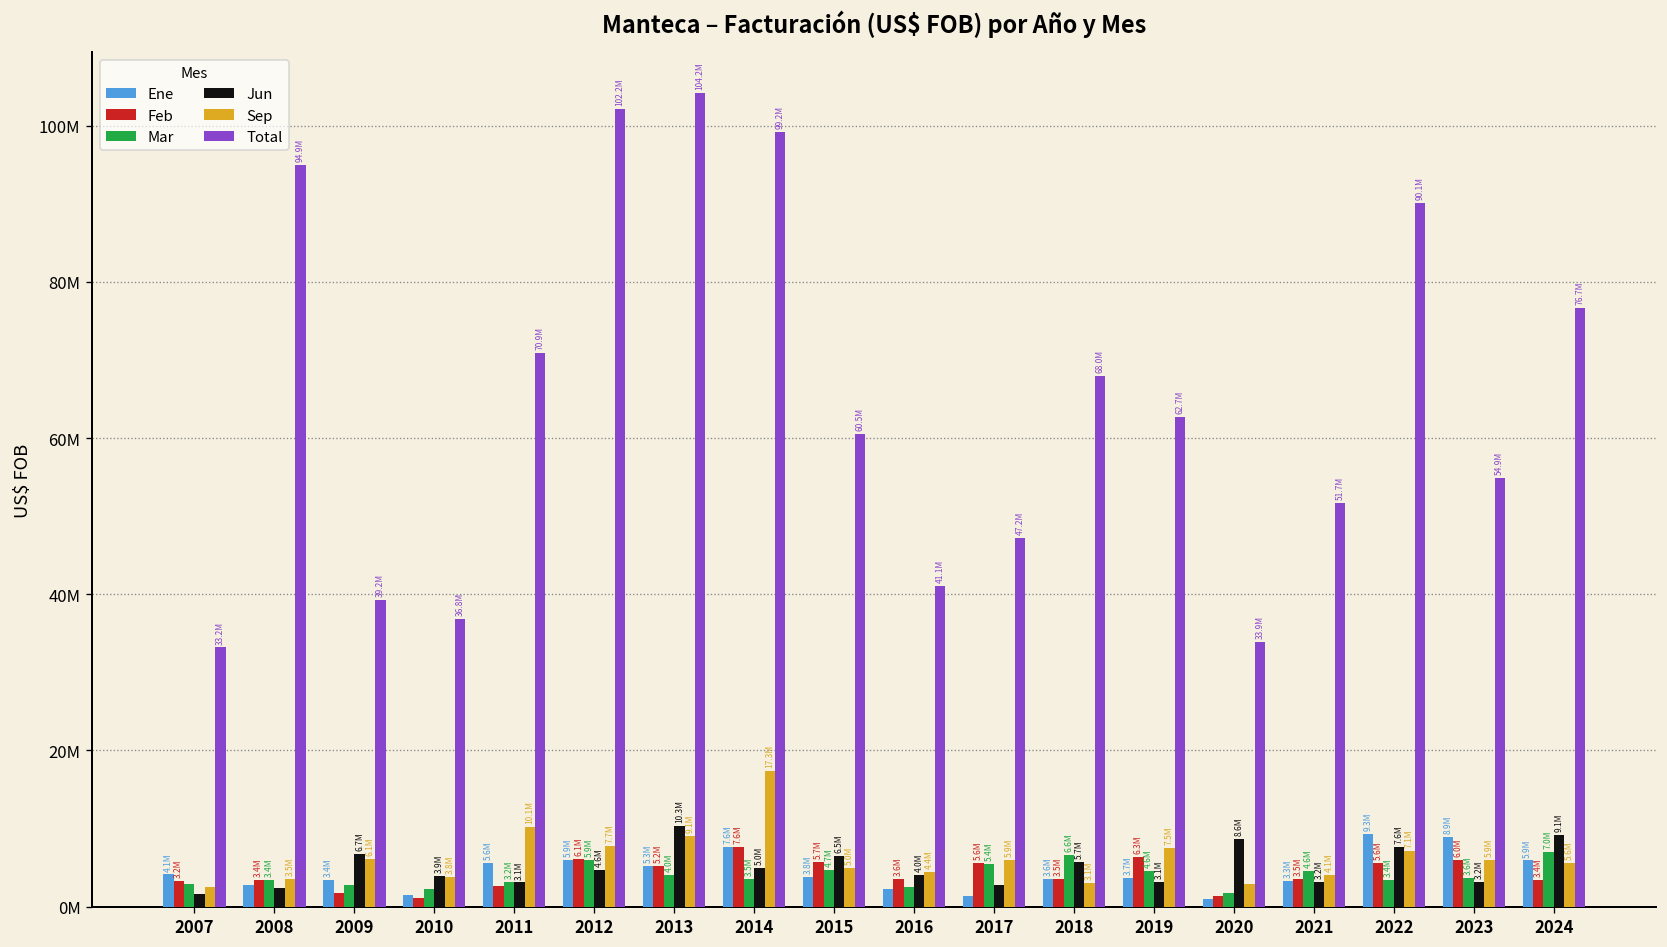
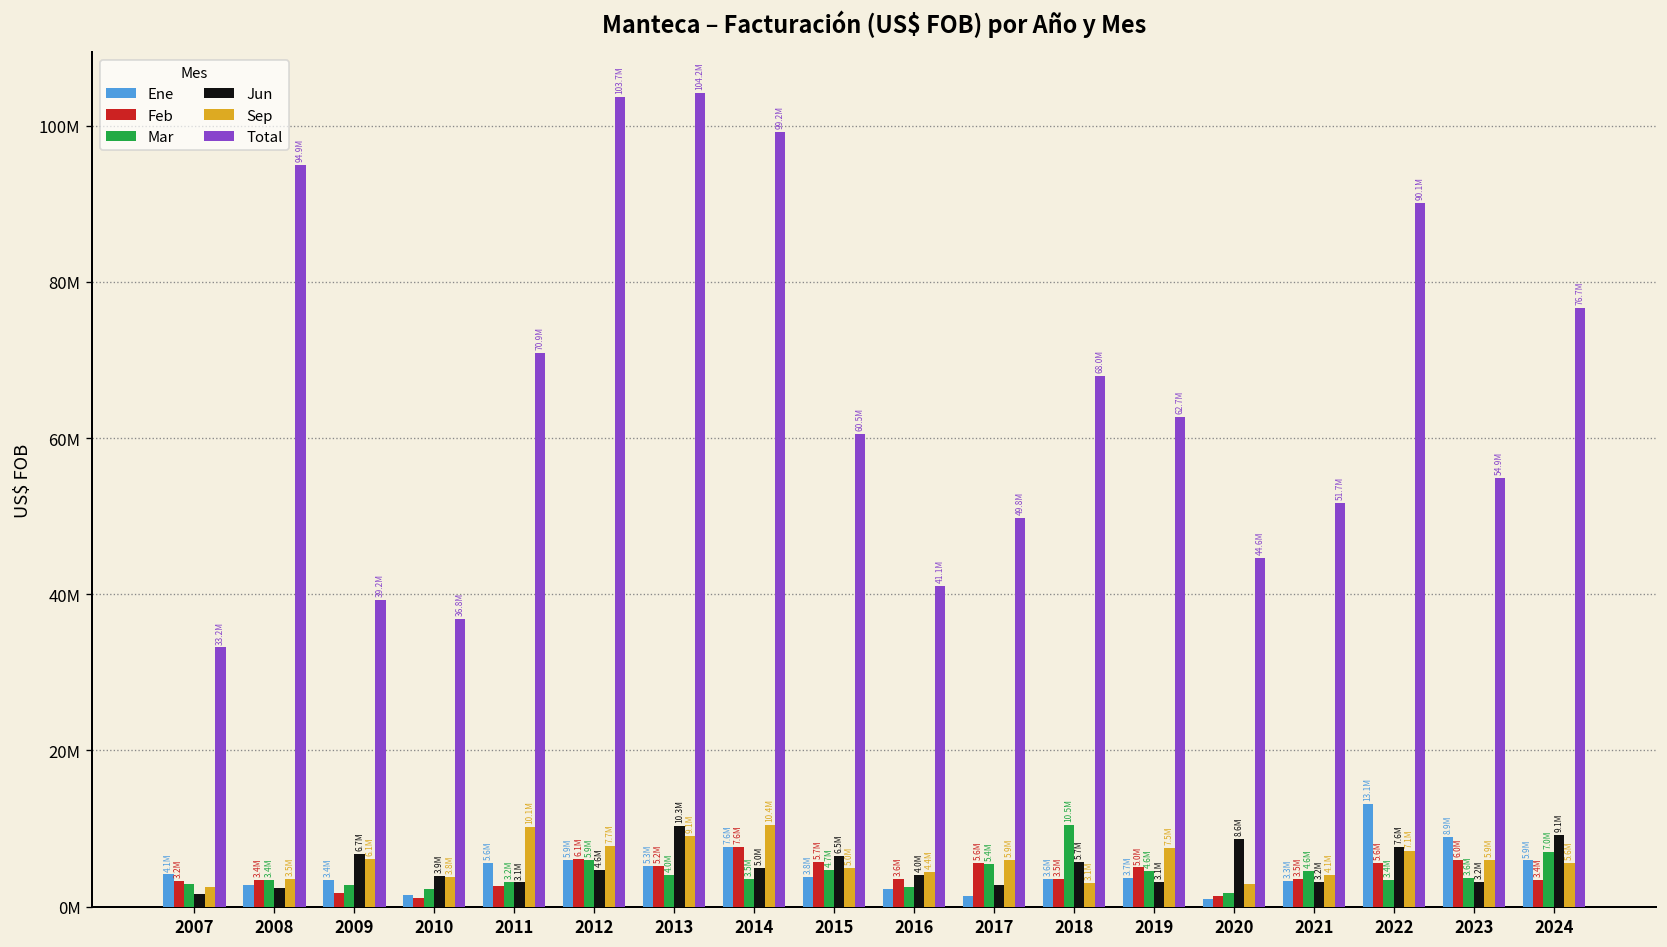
Total, 2012: 102.2M -> 103.7M
Sep, 2014: 17.3M -> 10.4M
Total, 2017: 47.2M -> 49.8M
Mar, 2018: 6.6M -> 10.5M
Feb, 2019: 6.3M -> 5.0M
Total, 2020: 33.9M -> 44.6M
Ene, 2022: 9.3M -> 13.1M
